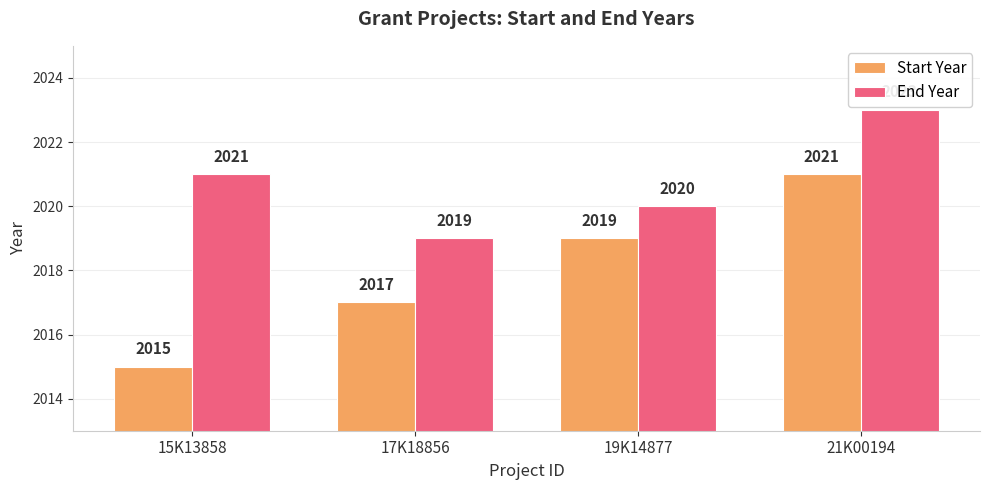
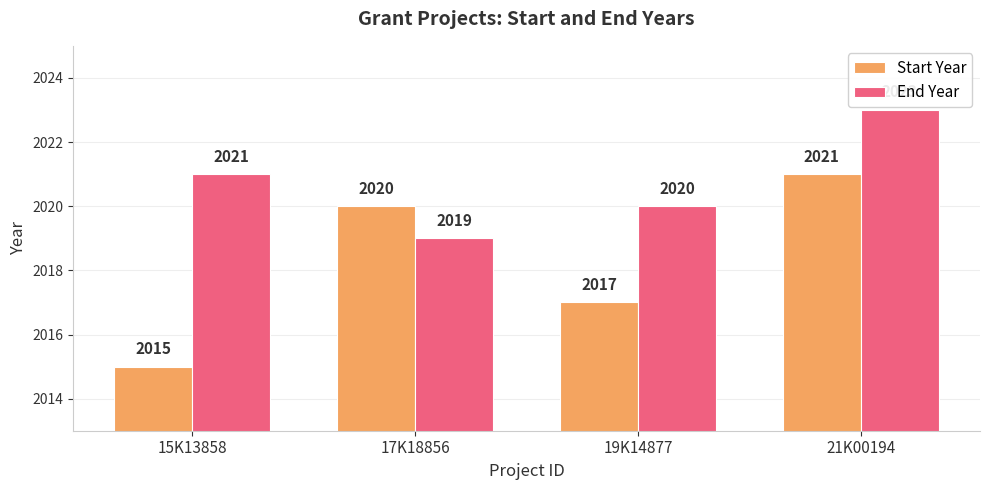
Start Year, 17K18856: 2017 -> 2020
Start Year, 19K14877: 2019 -> 2017
